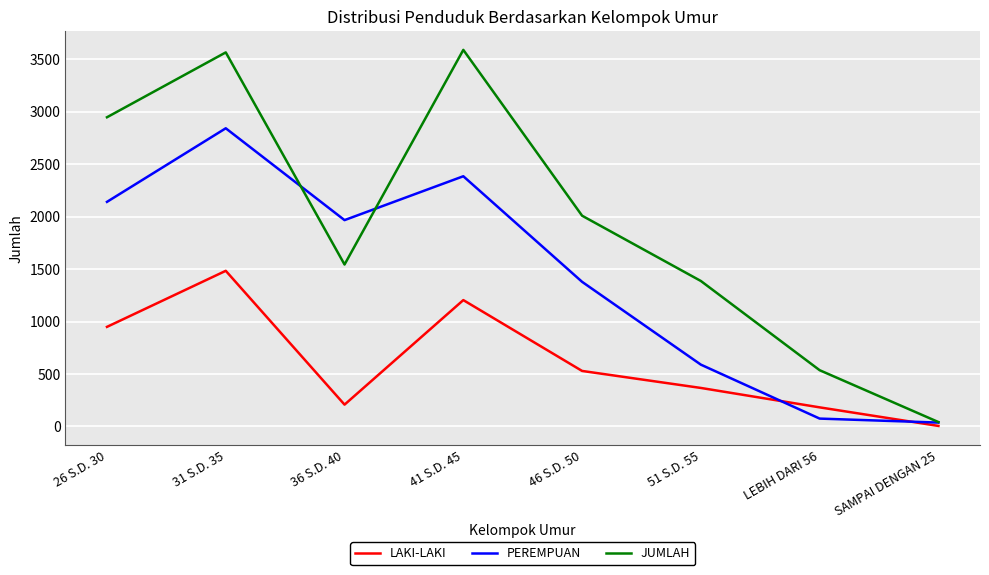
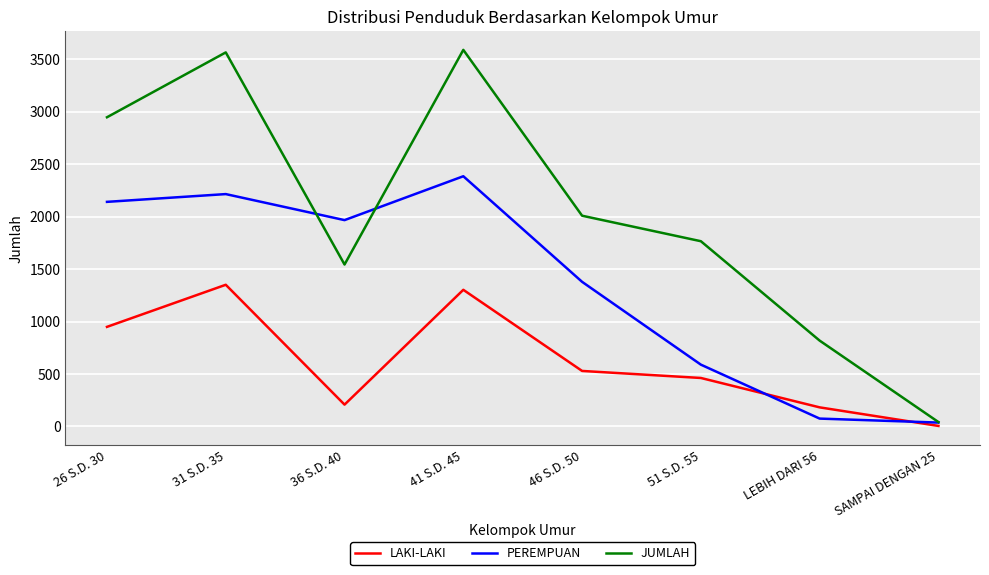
LAKI-LAKI, 31 S.D. 35: 1480 -> 1350
PEREMPUAN, 31 S.D. 35: 2840 -> 2210
LAKI-LAKI, 41 S.D. 45: 1200 -> 1300
LAKI-LAKI, 51 S.D. 55: 370 -> 460
JUMLAH, 51 S.D. 55: 1390 -> 1770
JUMLAH, LEBIH DARI 56: 540 -> 820
